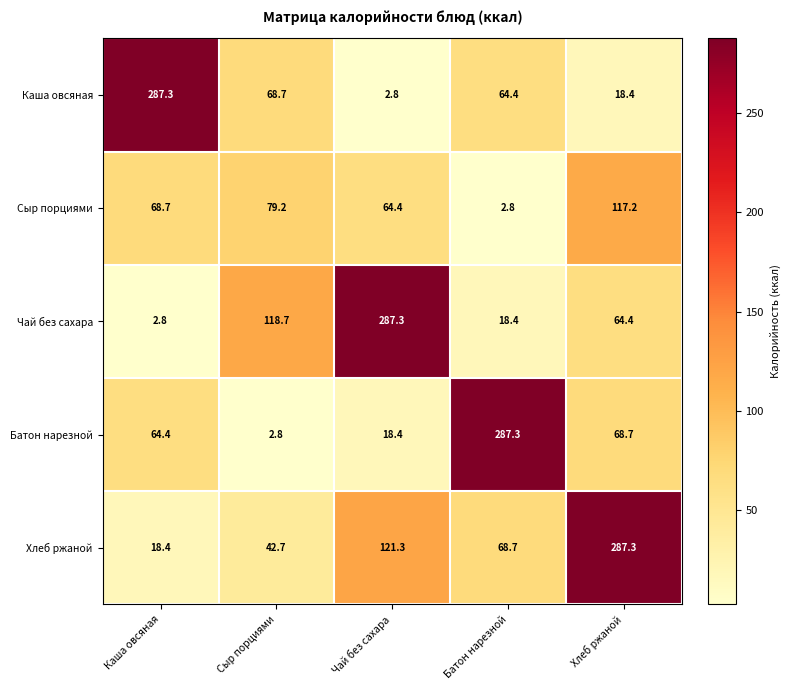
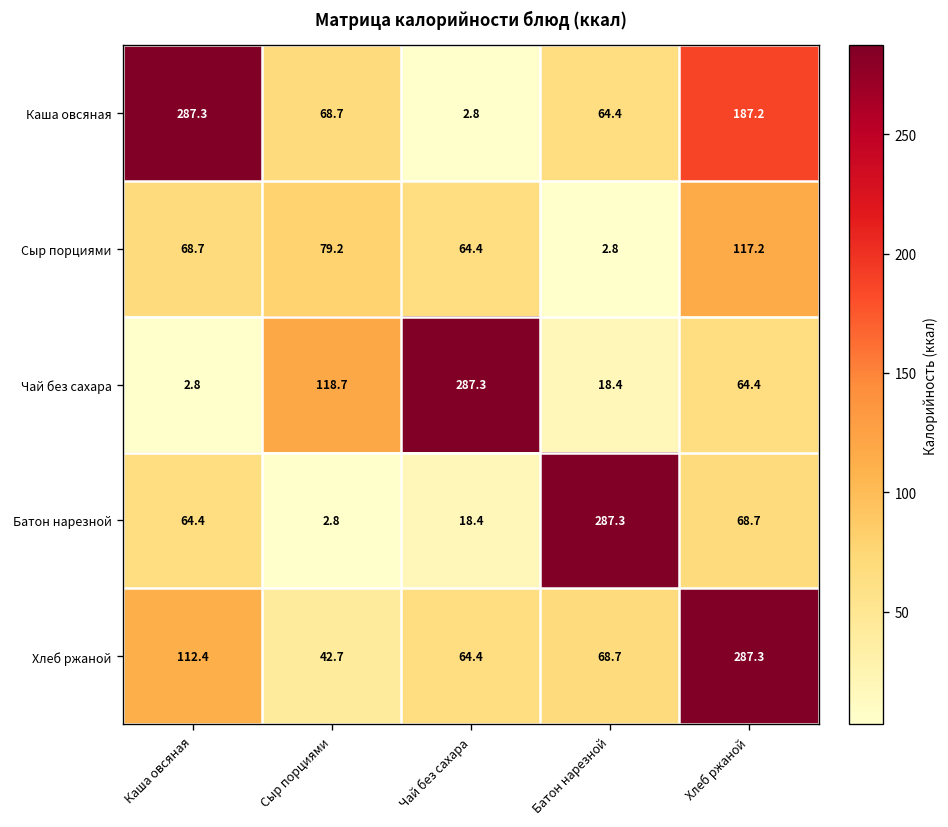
Каша овсяная, Хлеб ржаной: 18.4 -> 187.2
Хлеб ржаной, Каша овсяная: 18.4 -> 112.4
Хлеб ржаной, Чай без сахара: 121.3 -> 64.4
